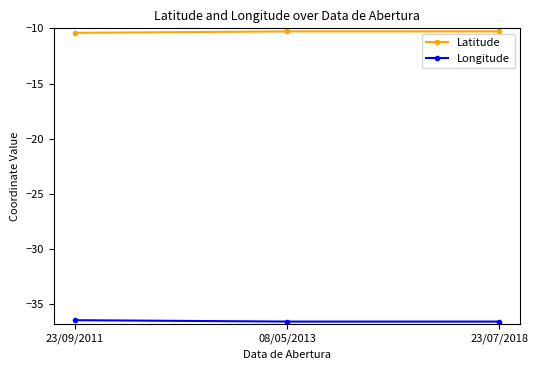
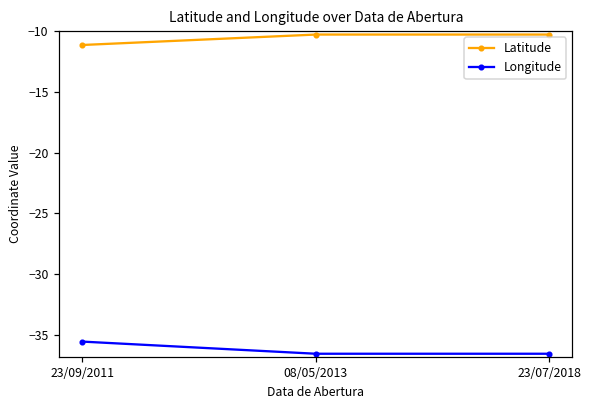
Latitude, 23/09/2011: -10.4 -> -11.1
Longitude, 23/09/2011: -36.4 -> -35.6
